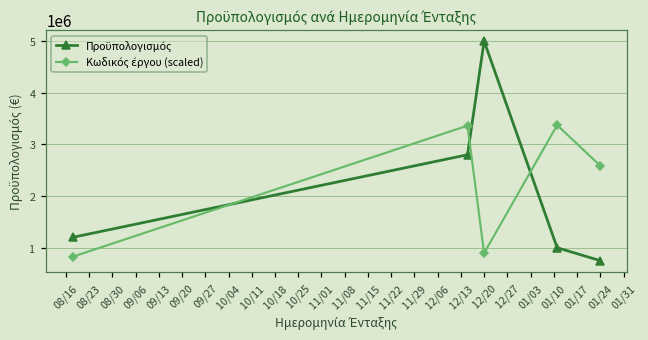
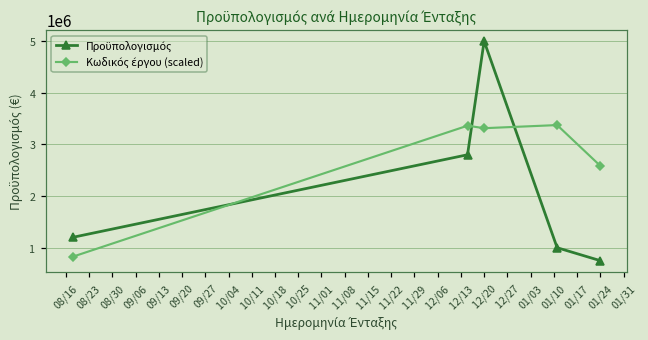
Κωδικός έργου (scaled), 12/20: 900000 -> 3300000
